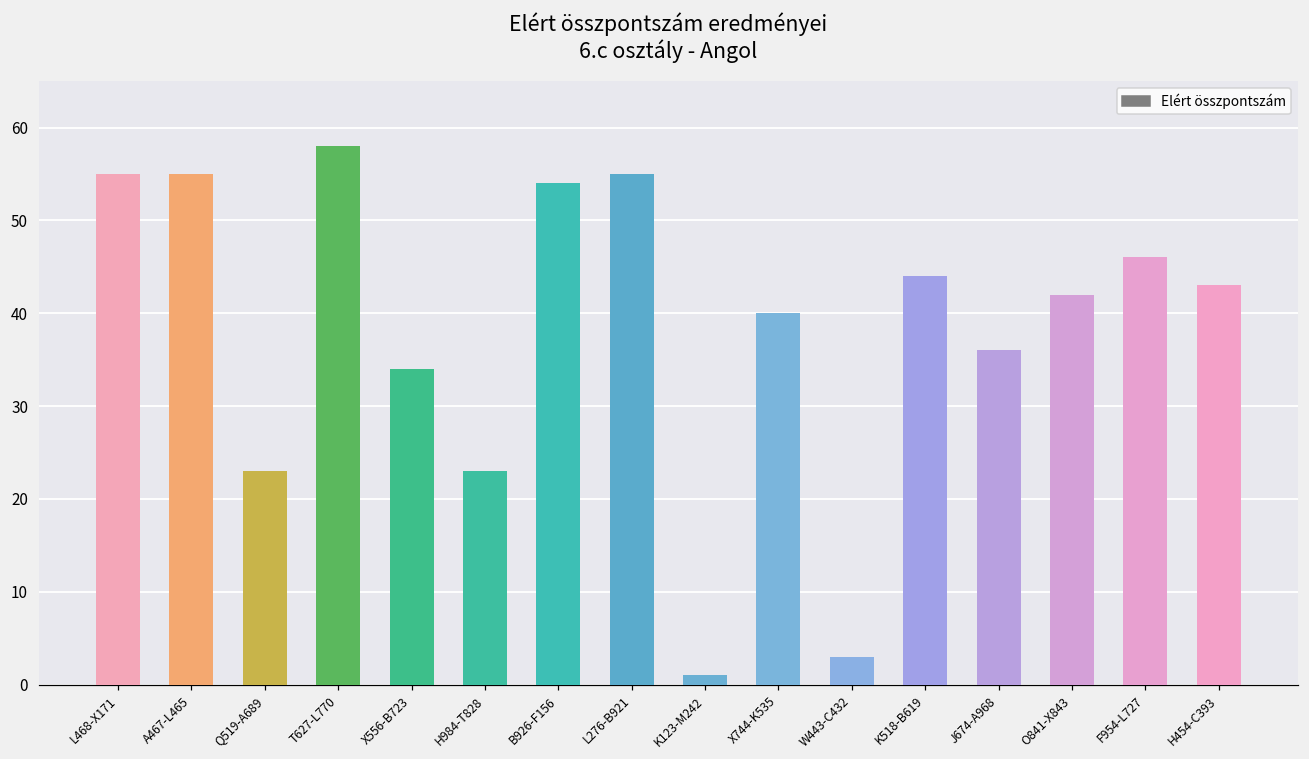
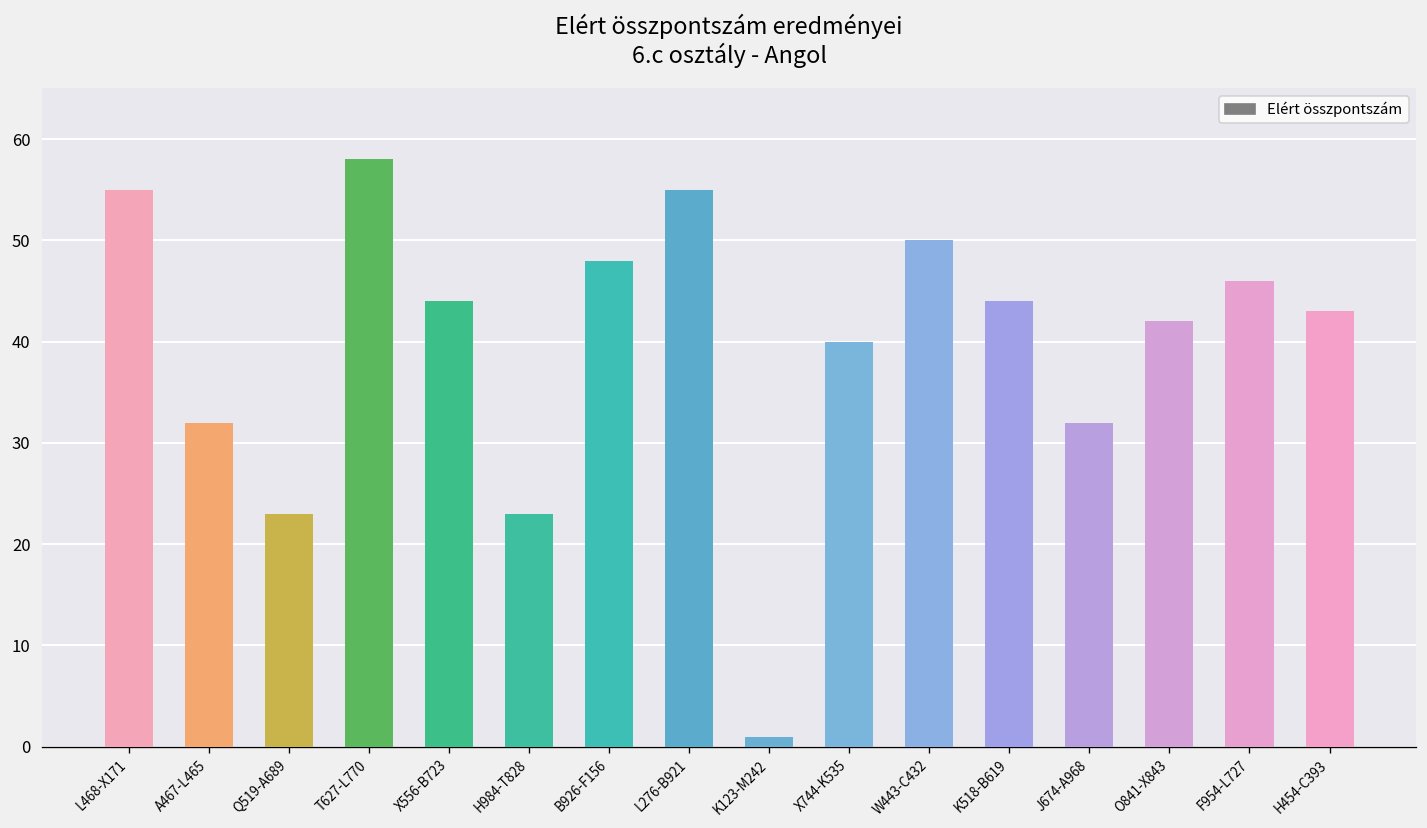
A467-L465: 55 -> 32
X556-B723: 34 -> 44
B926-F156: 54 -> 48
W443-C432: 3 -> 50
J674-A968: 36 -> 32
